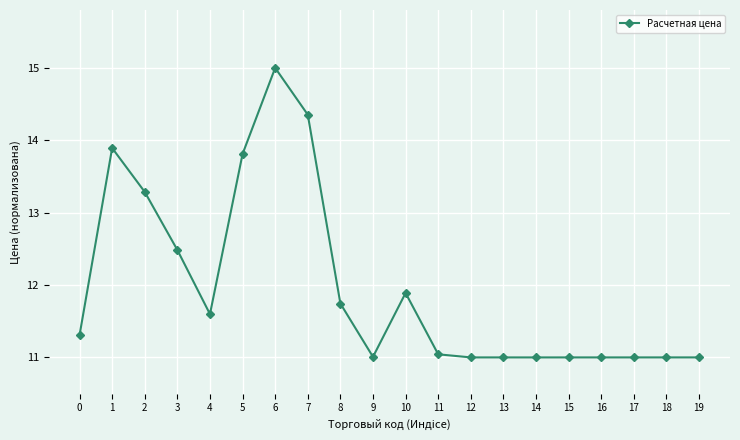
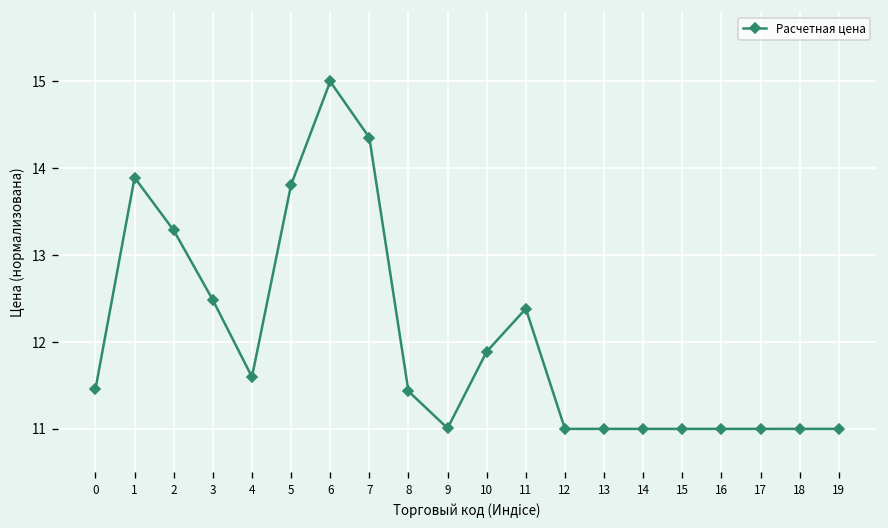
0: 11.3 -> 11.5
8: 11.7 -> 11.4
11: 11.0 -> 12.4
